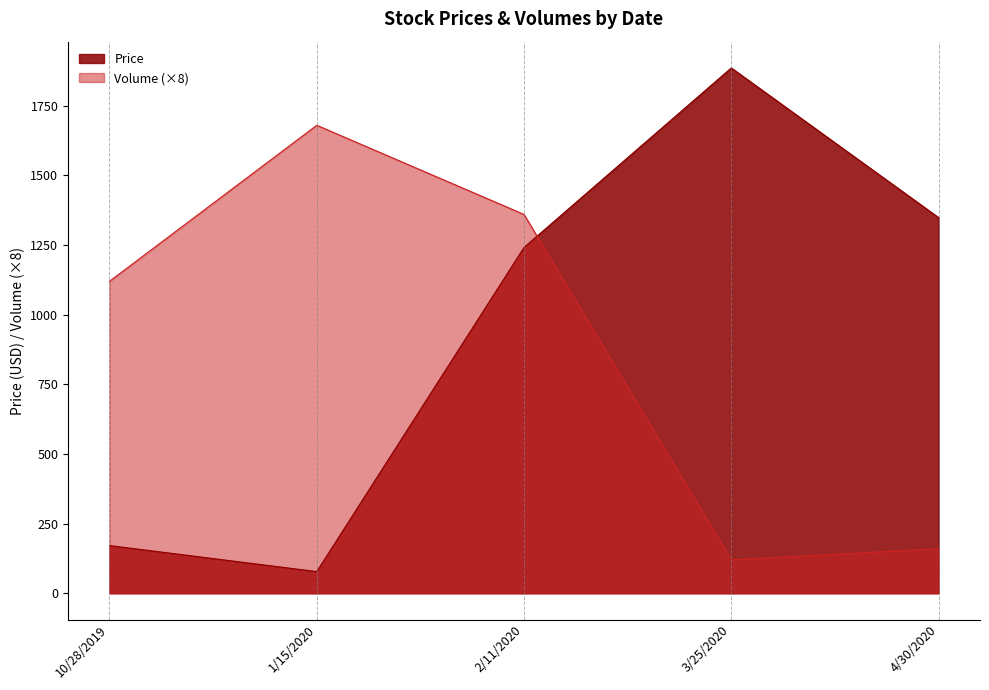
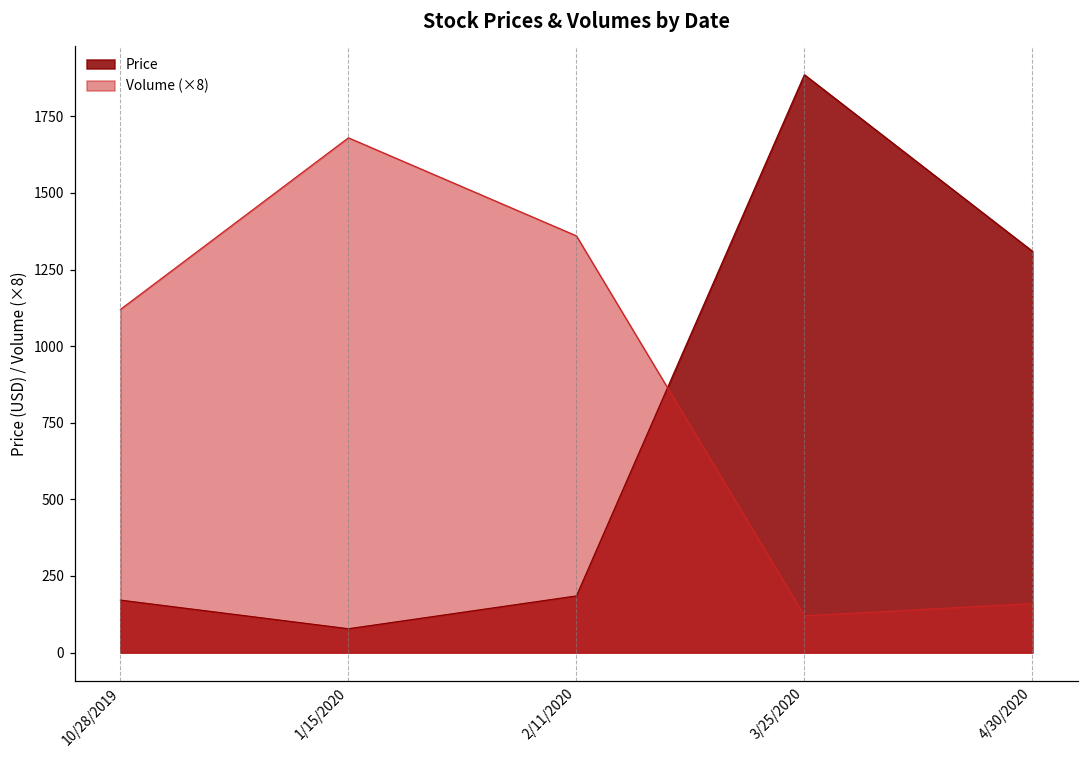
Price, 2/11/2020: 1240 -> 180
Price, 4/30/2020: 1350 -> 1310
